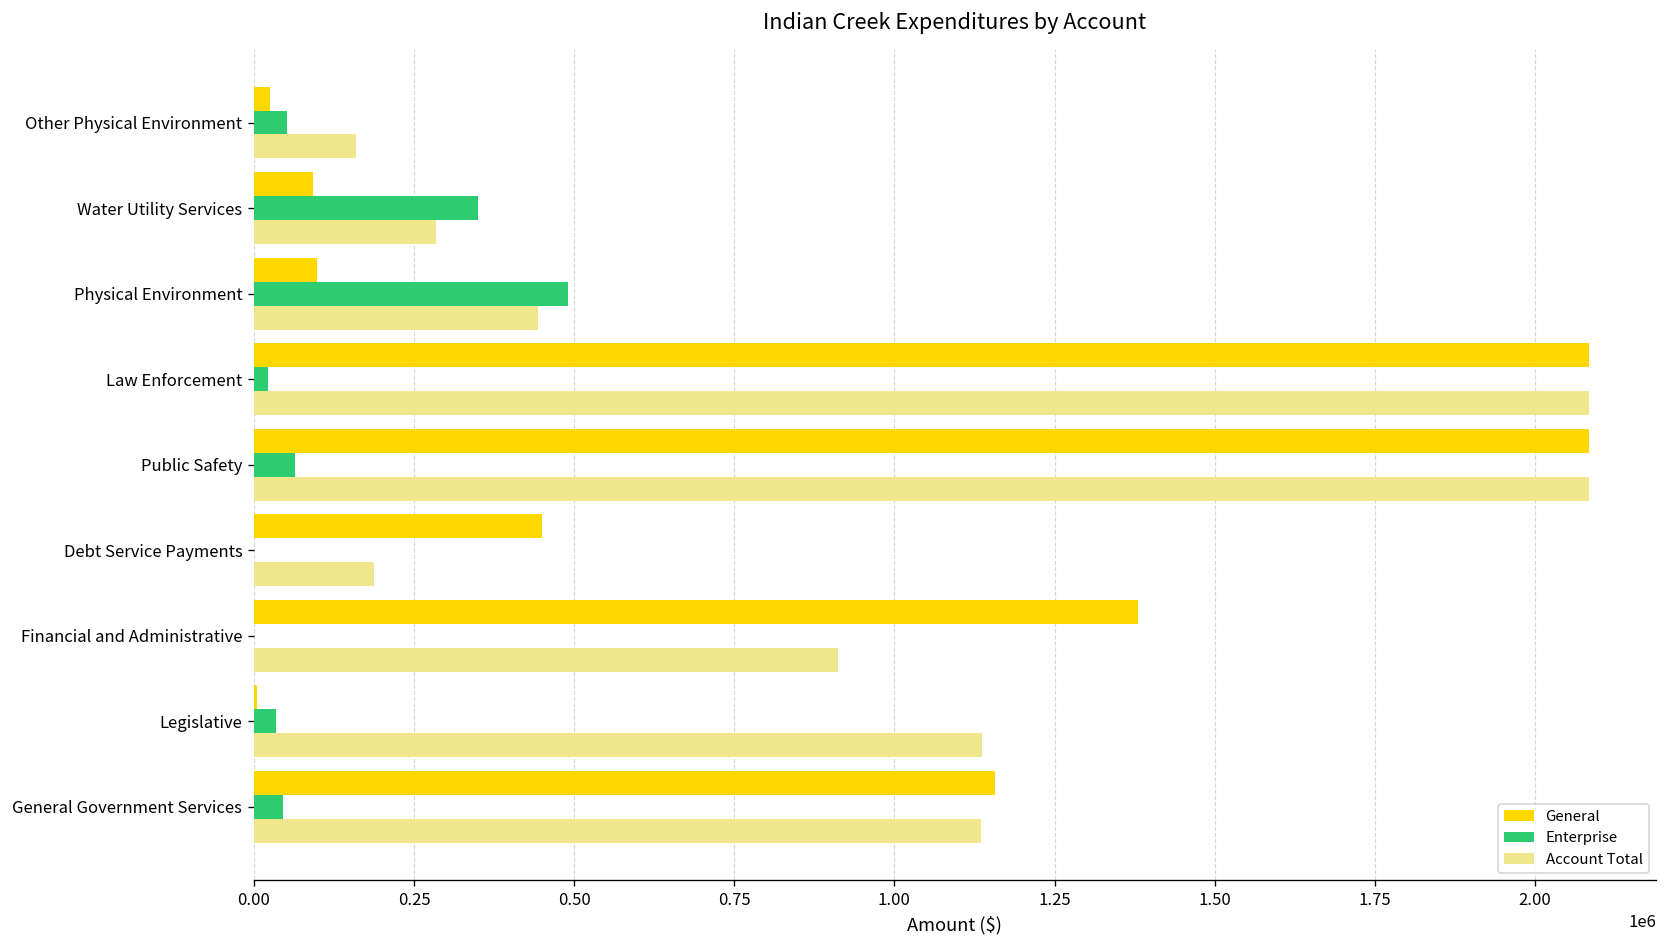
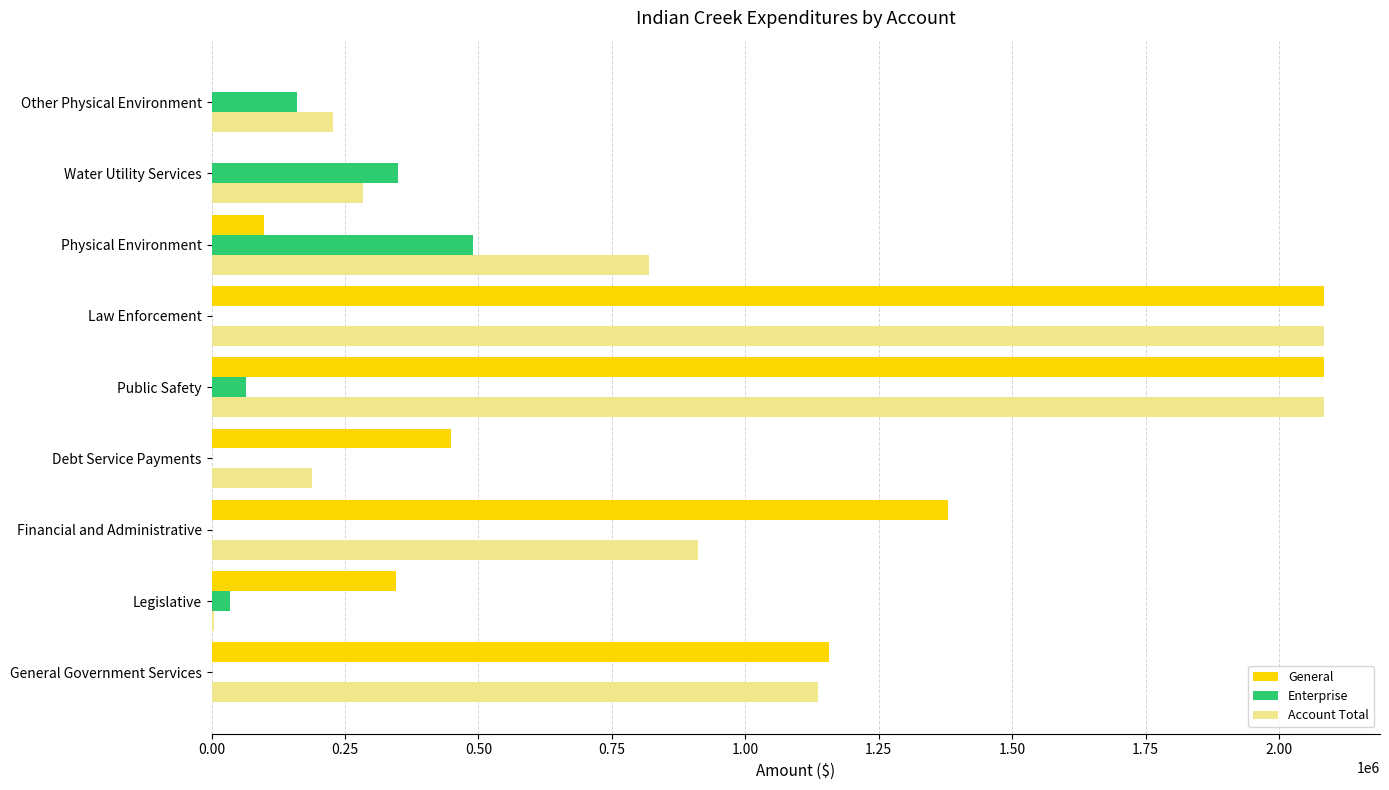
General, Other Physical Environment: 20000 -> 0
Enterprise, Other Physical Environment: 50000 -> 160000
Account Total, Other Physical Environment: 160000 -> 230000
General, Water Utility Services: 90000 -> 0
Account Total, Physical Environment: 440000 -> 820000
Enterprise, Law Enforcement: 20000 -> 0
General, Legislative: 0 -> 340000
Account Total, Legislative: 1140000 -> 0
Enterprise, General Government Services: 50000 -> 0
